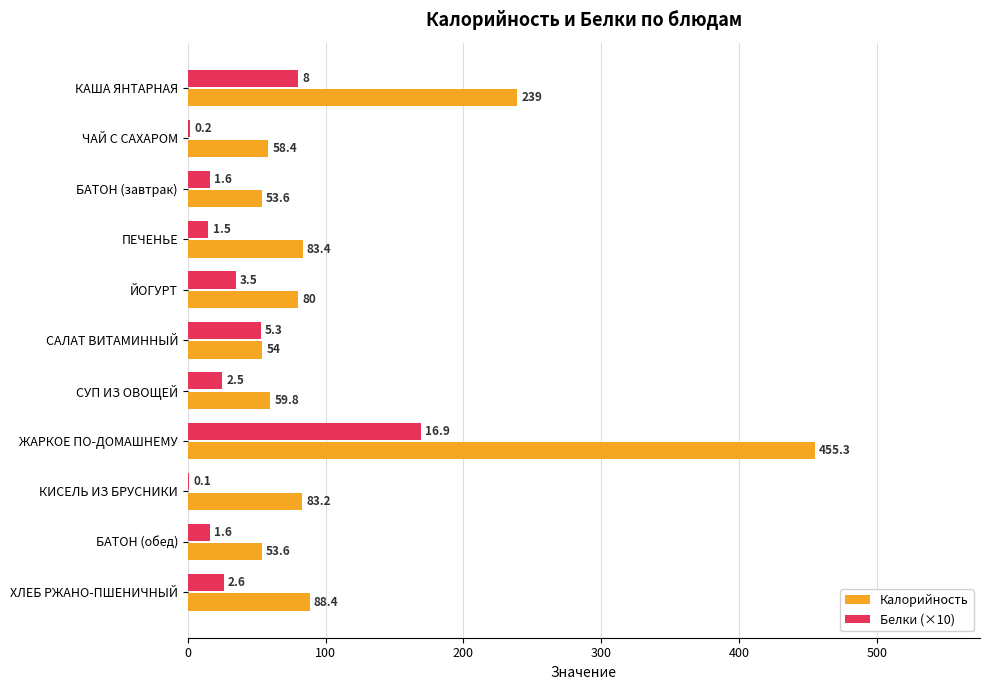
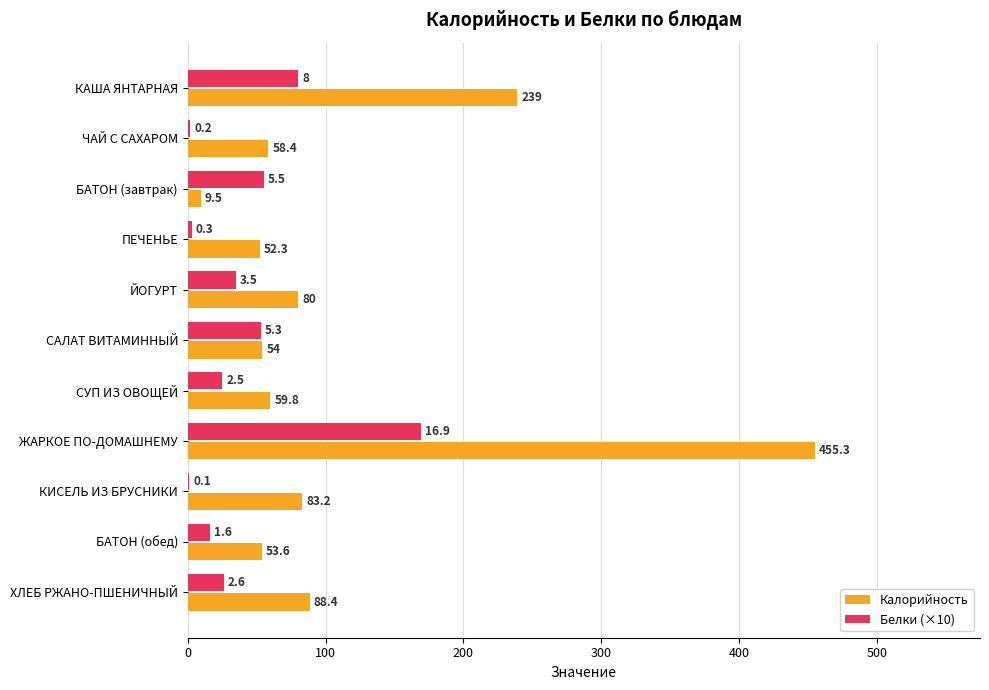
Белки (×10), БАТОН (завтрак): 1.6 -> 5.5
Калорийность, БАТОН (завтрак): 53.6 -> 9.5
Белки (×10), ПЕЧЕНЬЕ: 1.5 -> 0.3
Калорийность, ПЕЧЕНЬЕ: 83.4 -> 52.3
